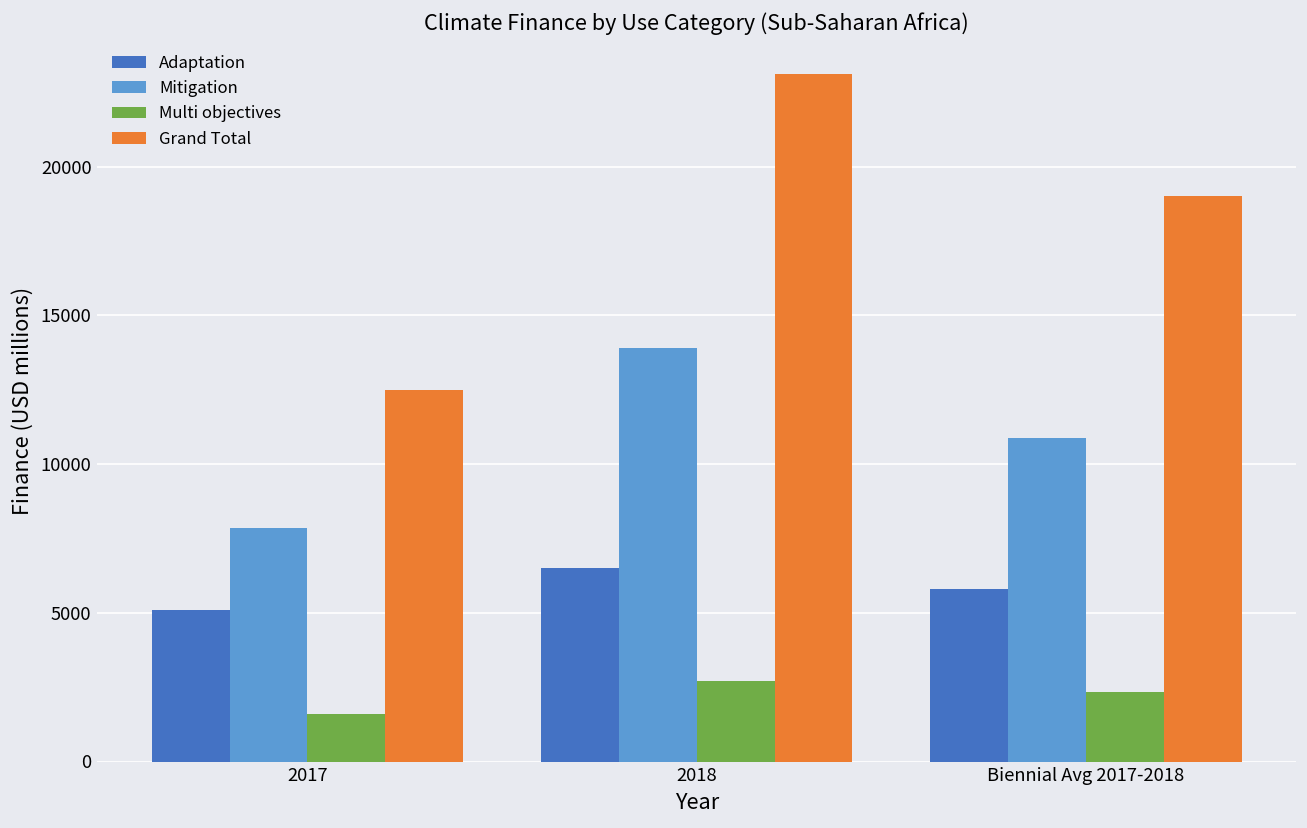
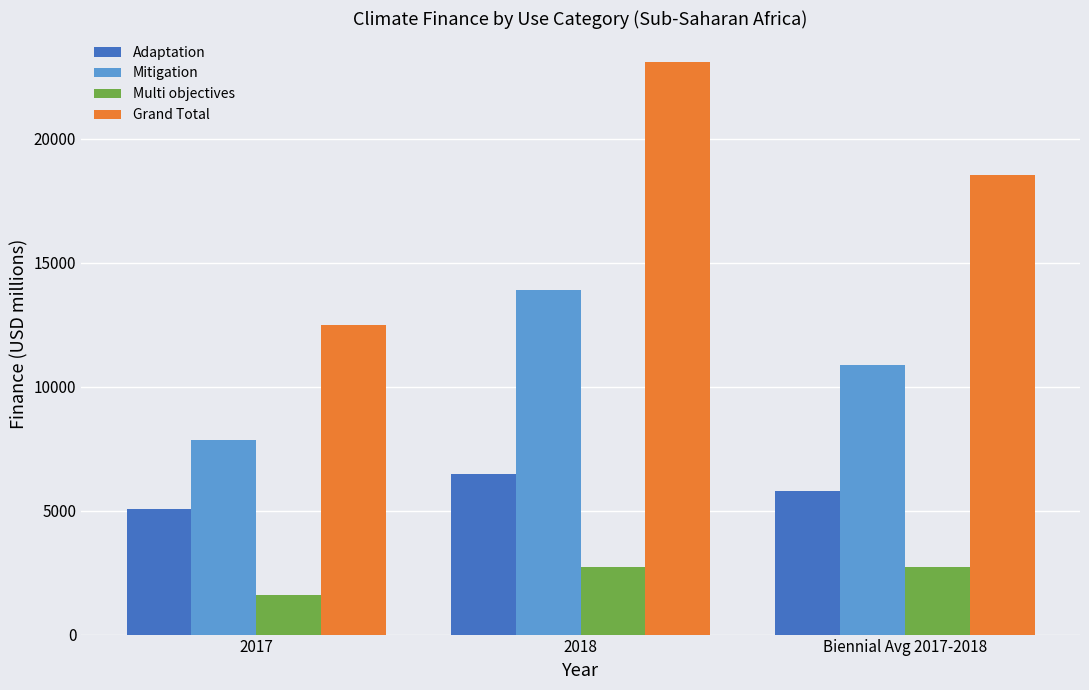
Multi objectives, Biennial Avg 2017-2018: 2300 -> 2700
Grand Total, Biennial Avg 2017-2018: 19000 -> 18600
